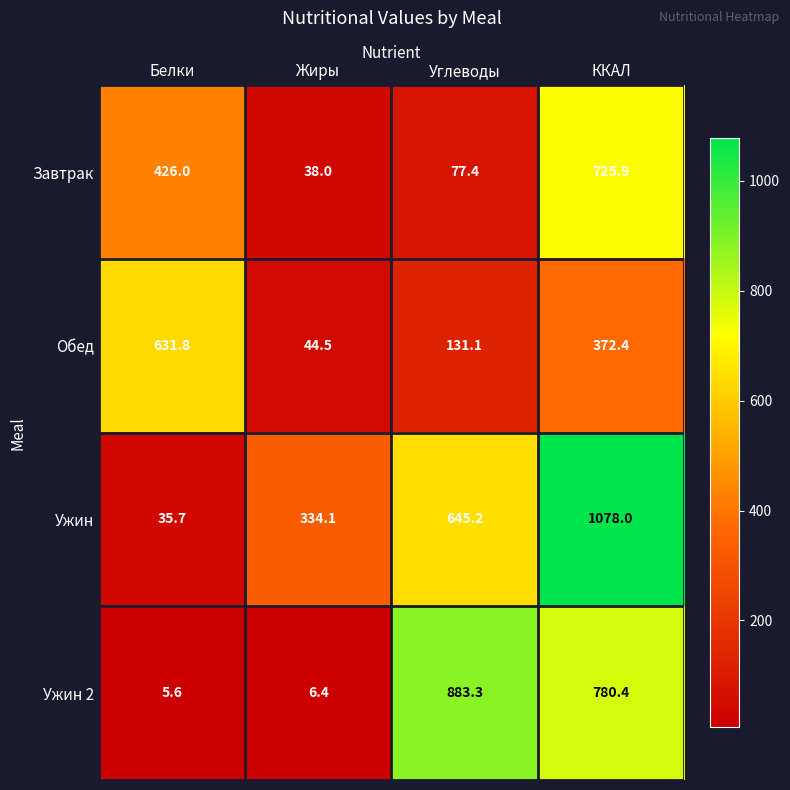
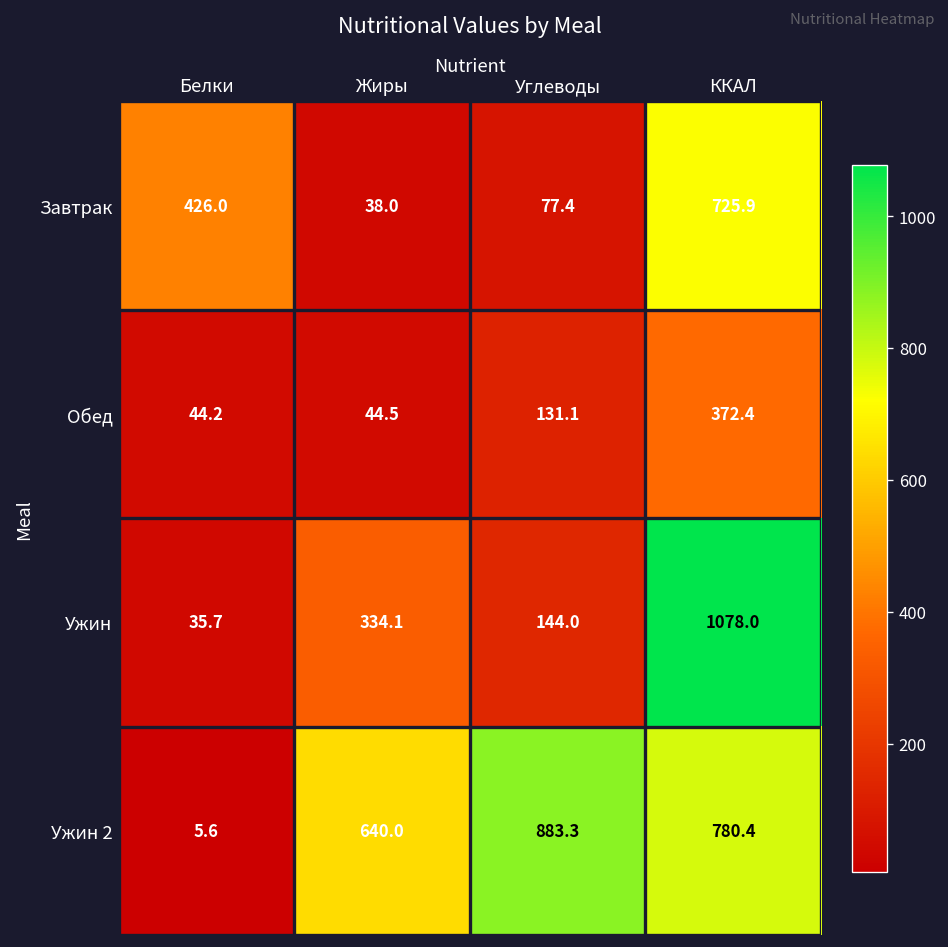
Обед, Белки: 631.8 -> 44.2
Ужин, Углеводы: 645.2 -> 144.0
Ужин 2, Жиры: 6.4 -> 640.0
